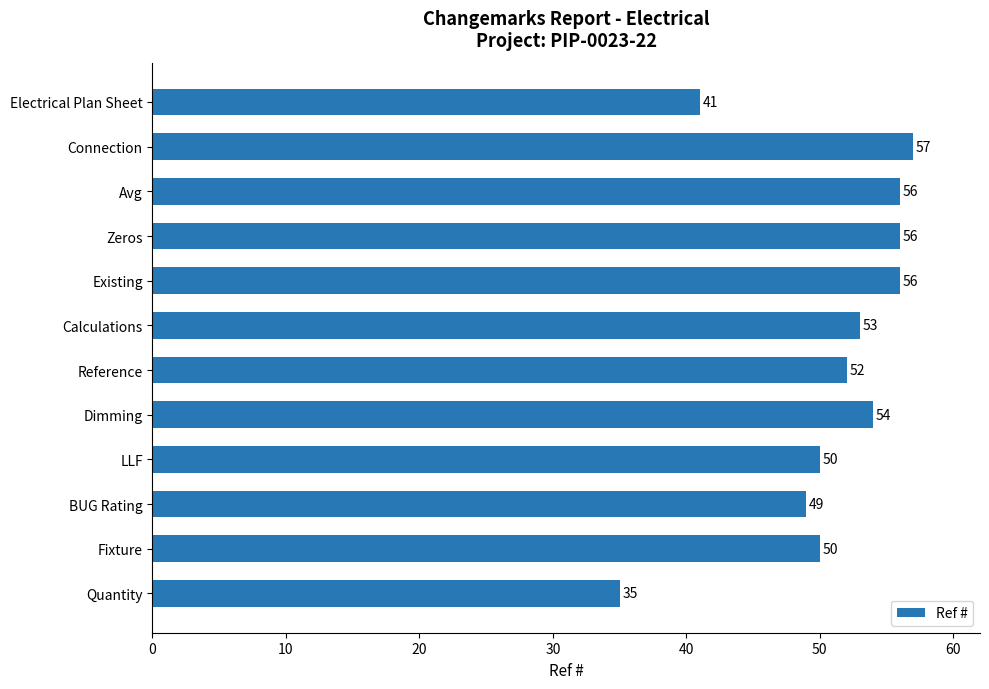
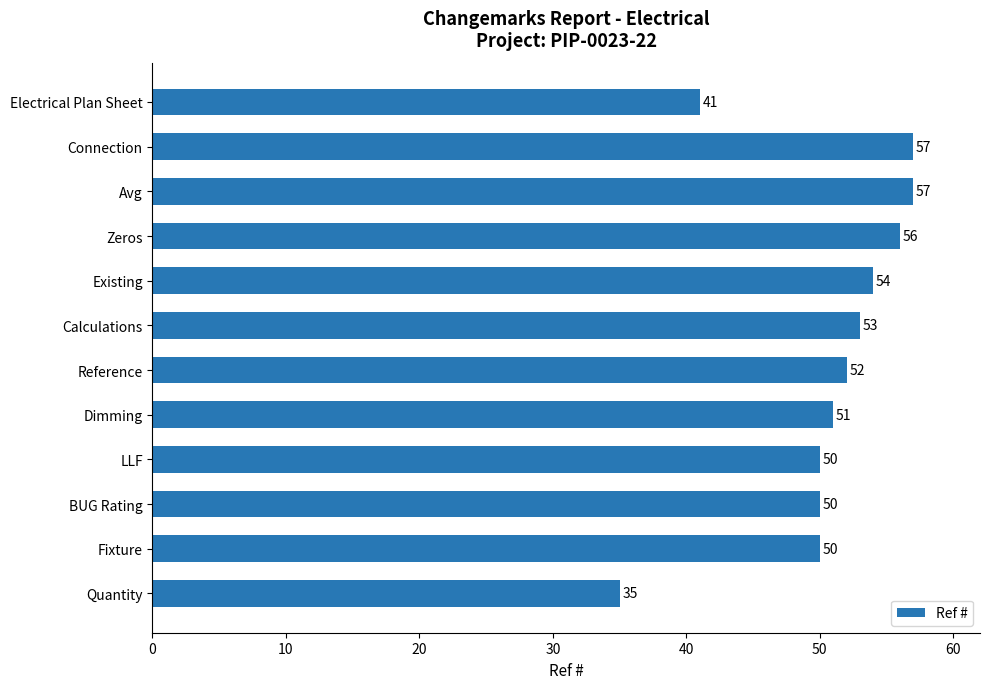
Avg: 56 -> 57
Existing: 56 -> 54
Dimming: 54 -> 51
BUG Rating: 49 -> 50
